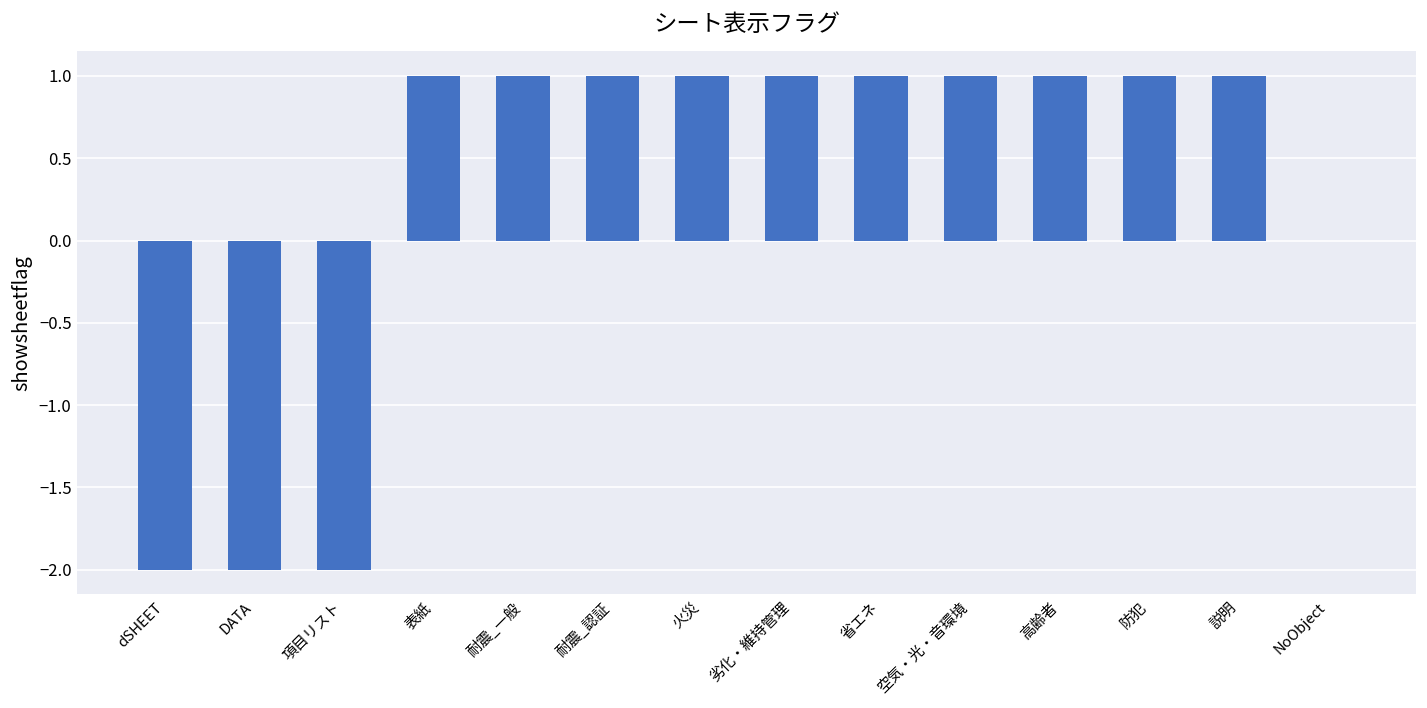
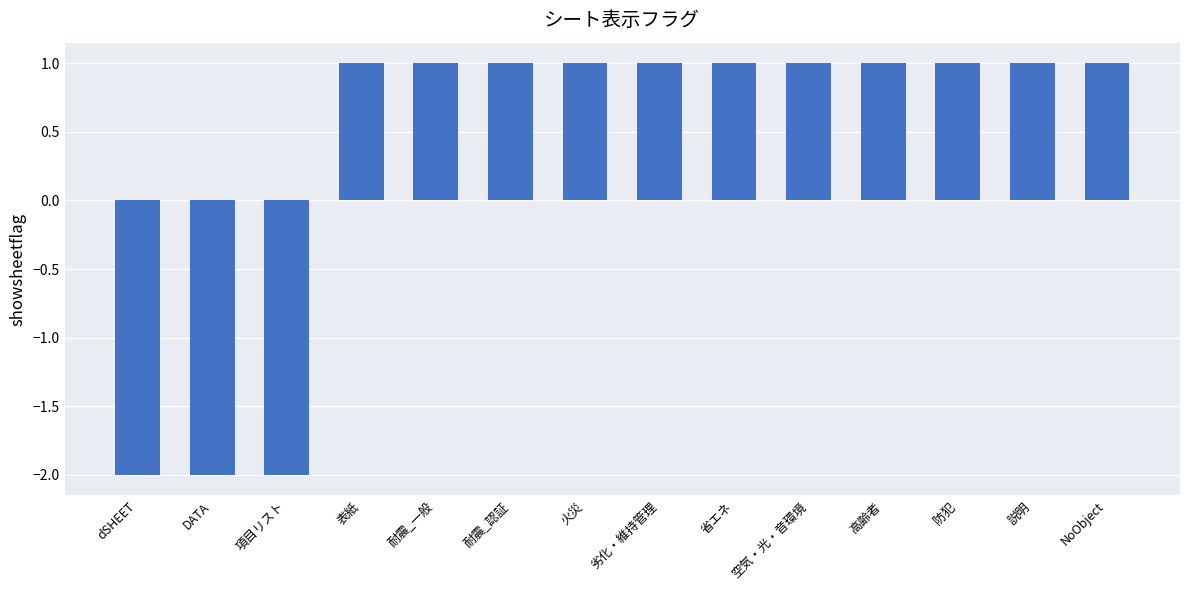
NoObject: 0 -> 1
